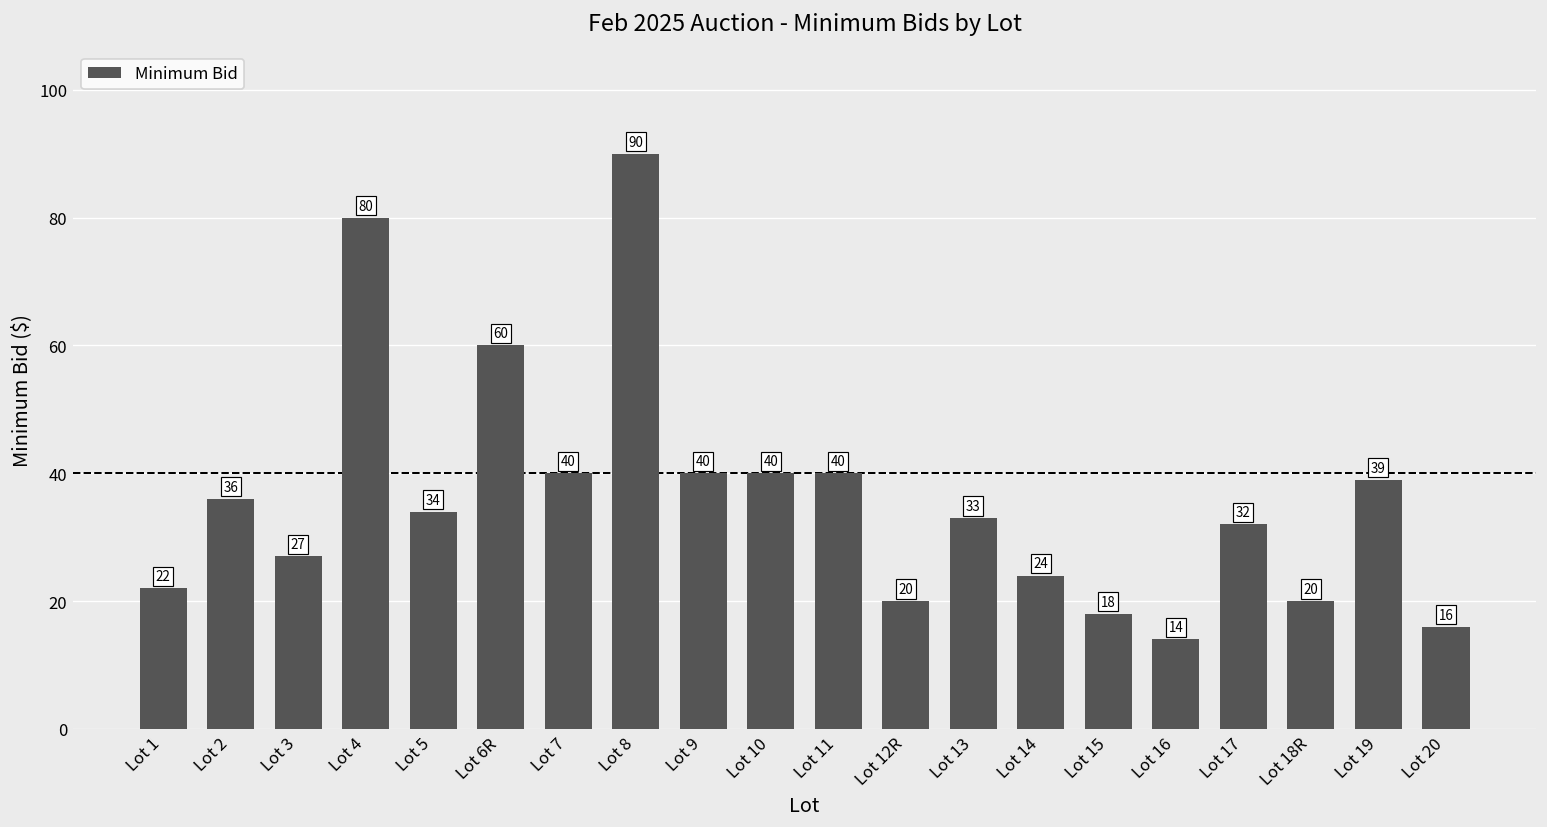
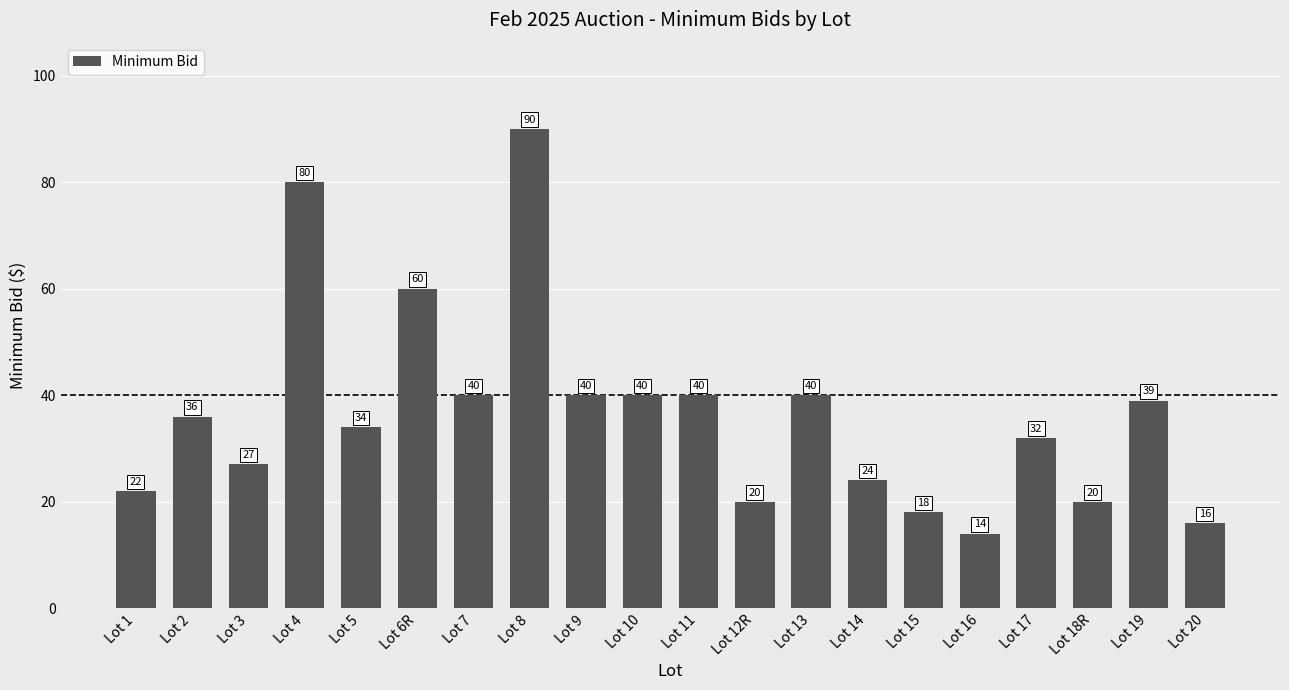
Lot 13: 33 -> 40
